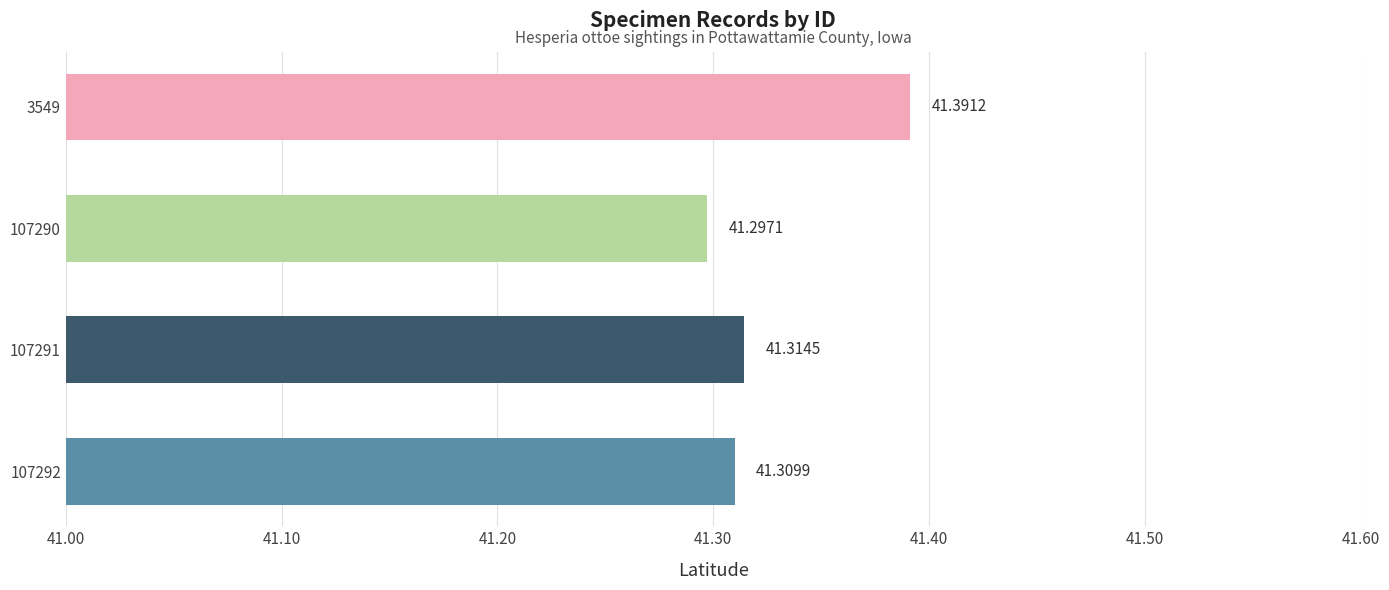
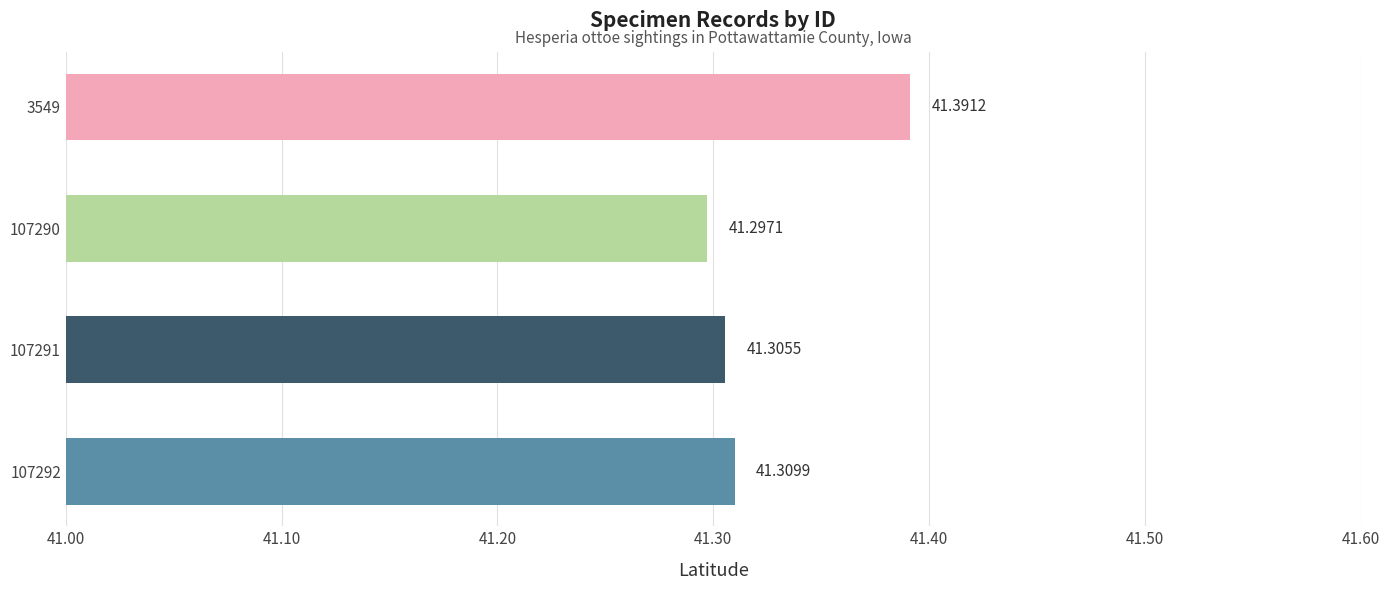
107291: 41.3145 -> 41.3055
